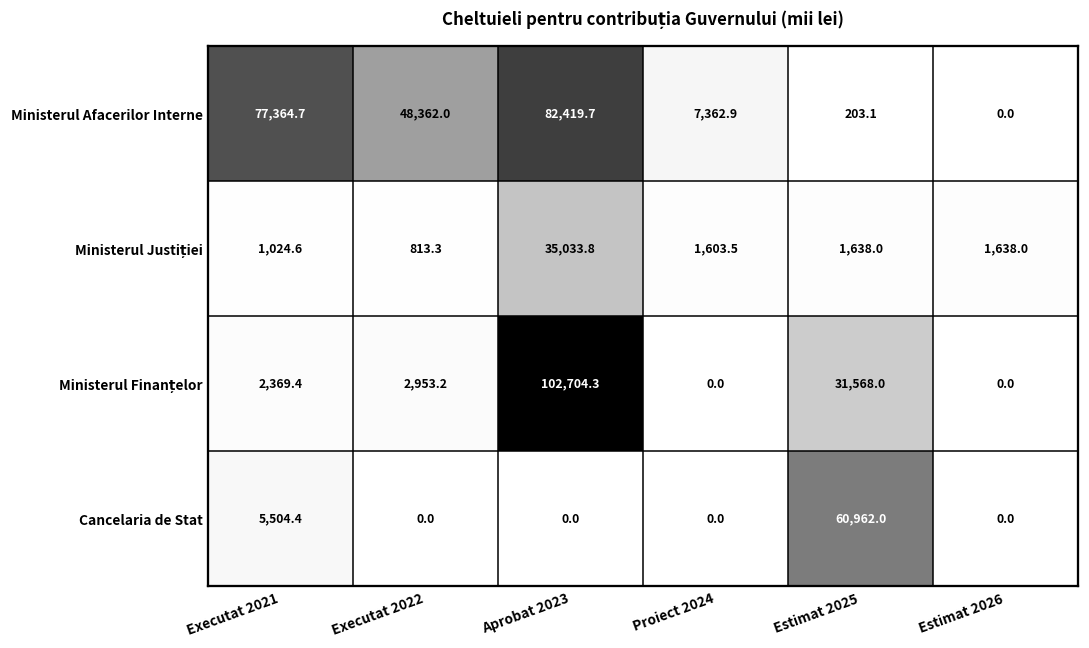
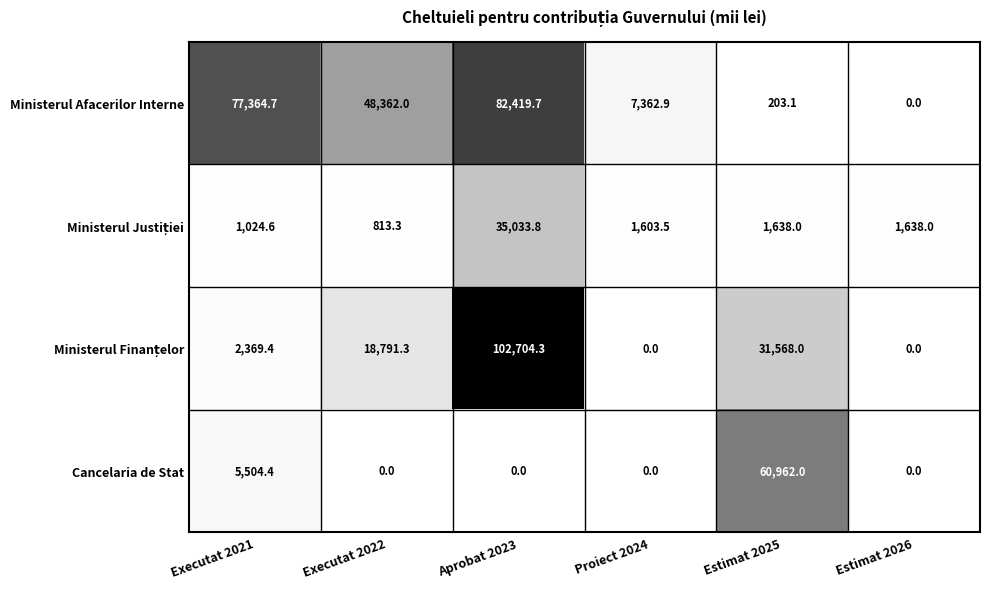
Ministerul Finanțelor, Executat 2022: 2,953.2 -> 18,791.3
